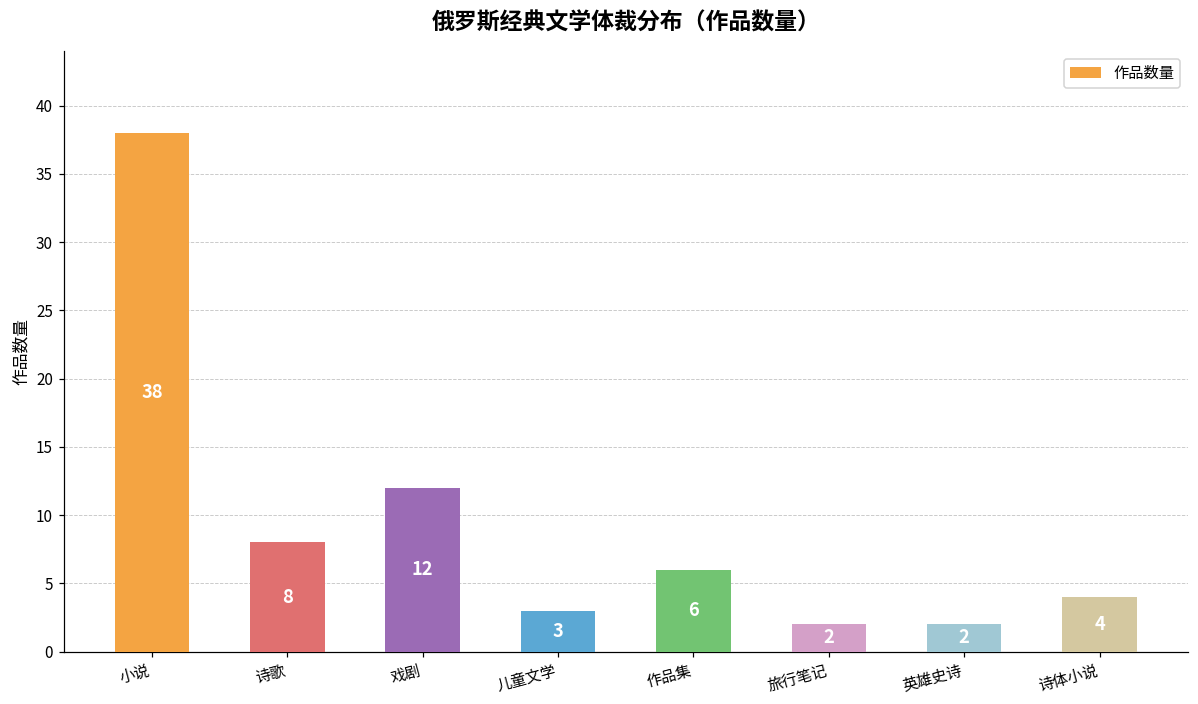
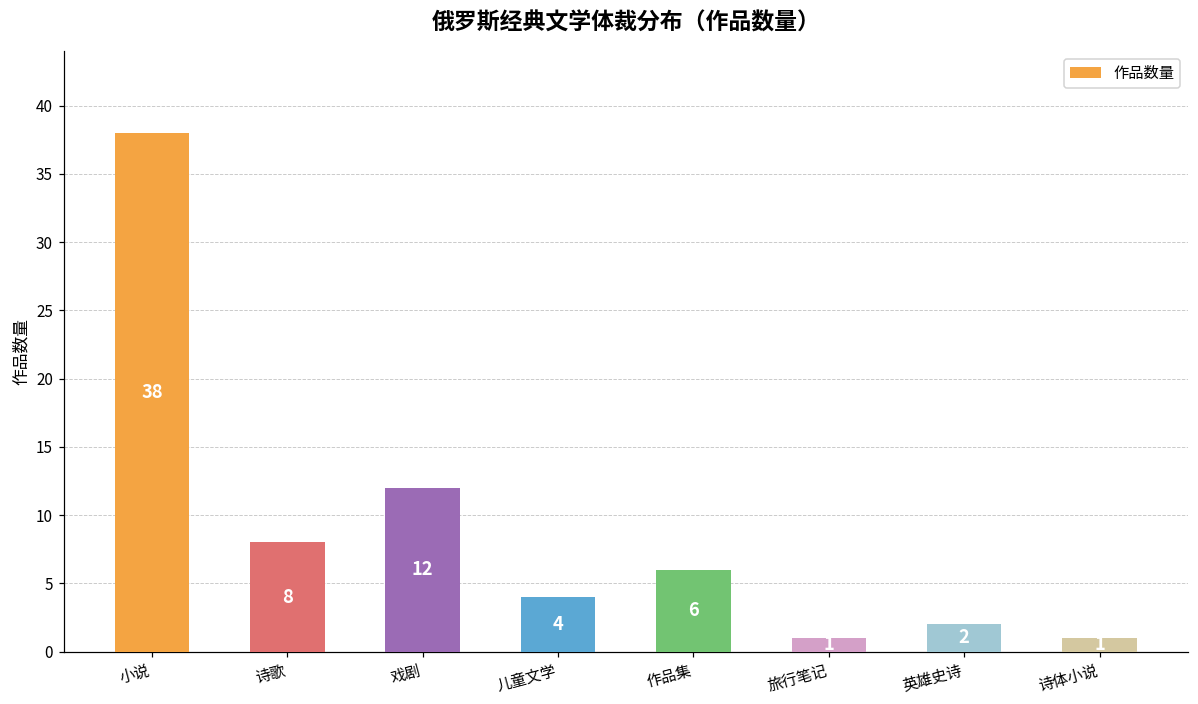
儿童文学: 3 -> 4
旅行笔记: 2 -> 1
诗体小说: 4 -> 1
